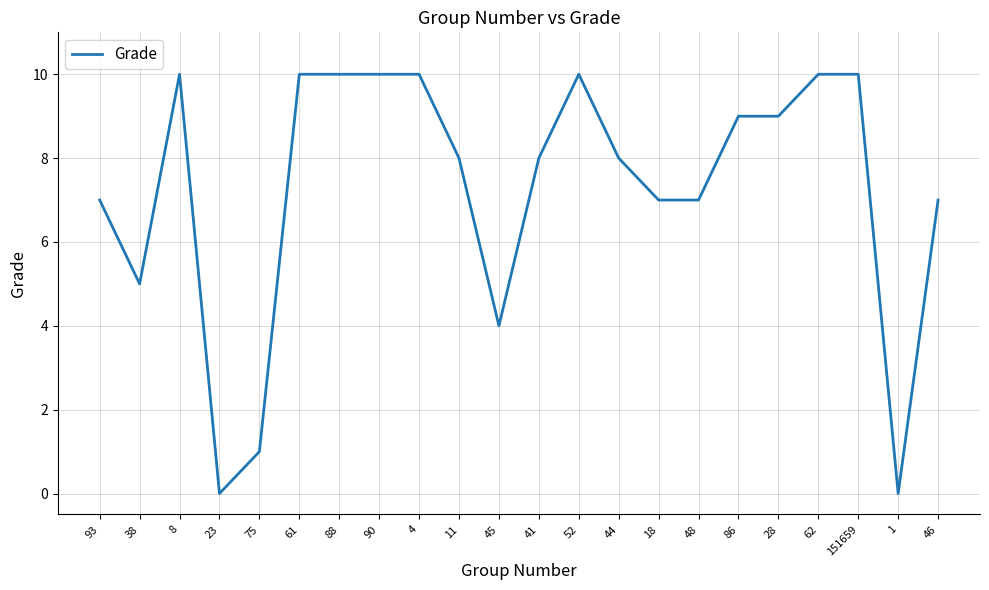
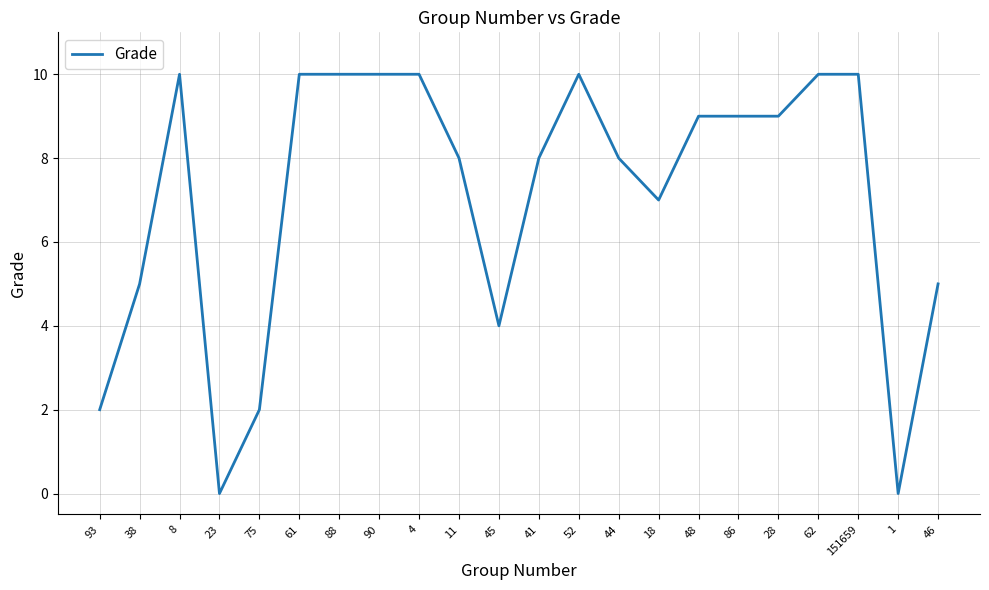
93: 7 -> 2
75: 1 -> 2
48: 7 -> 9
46: 7 -> 5
